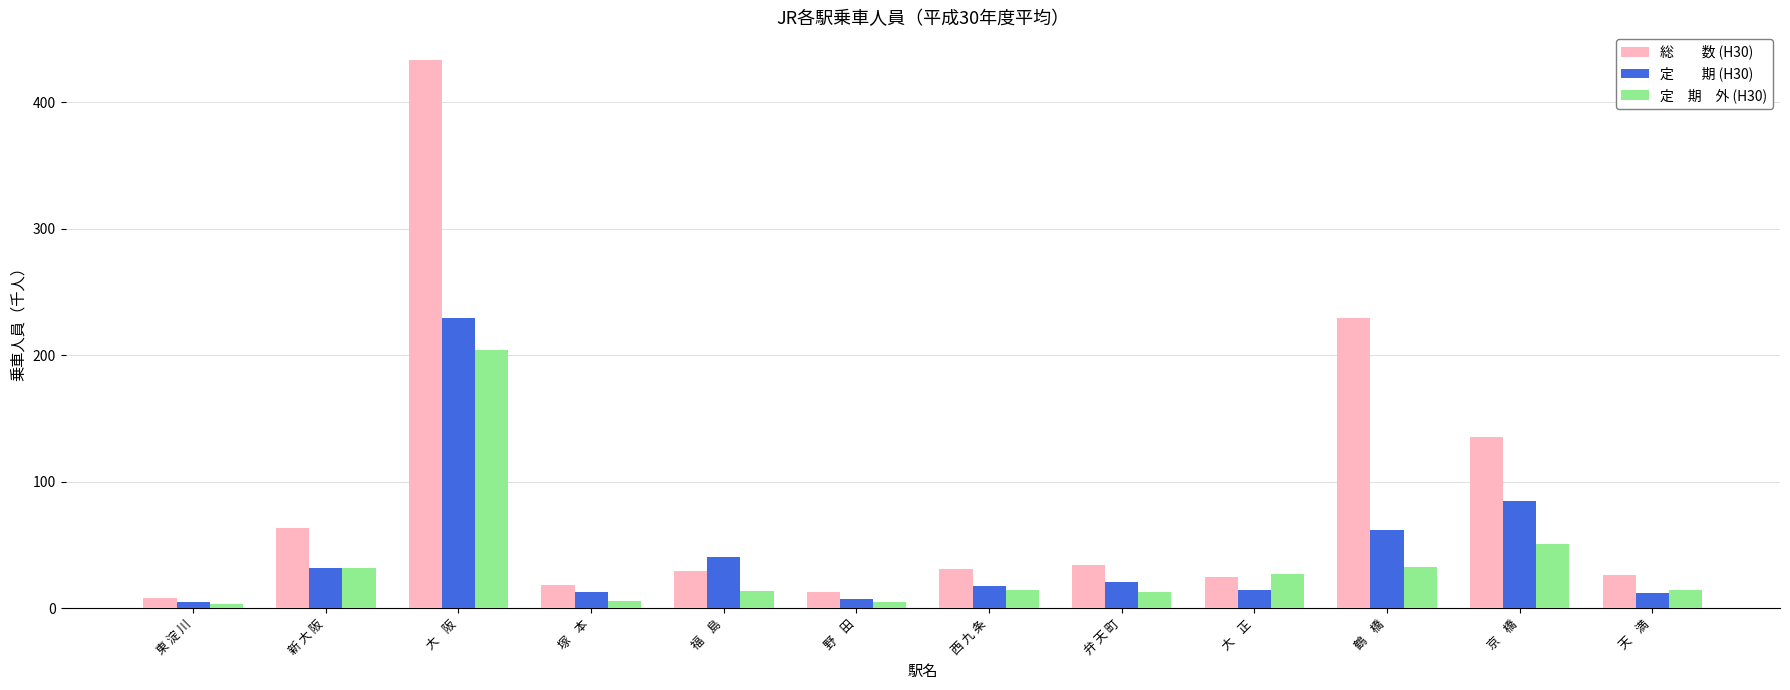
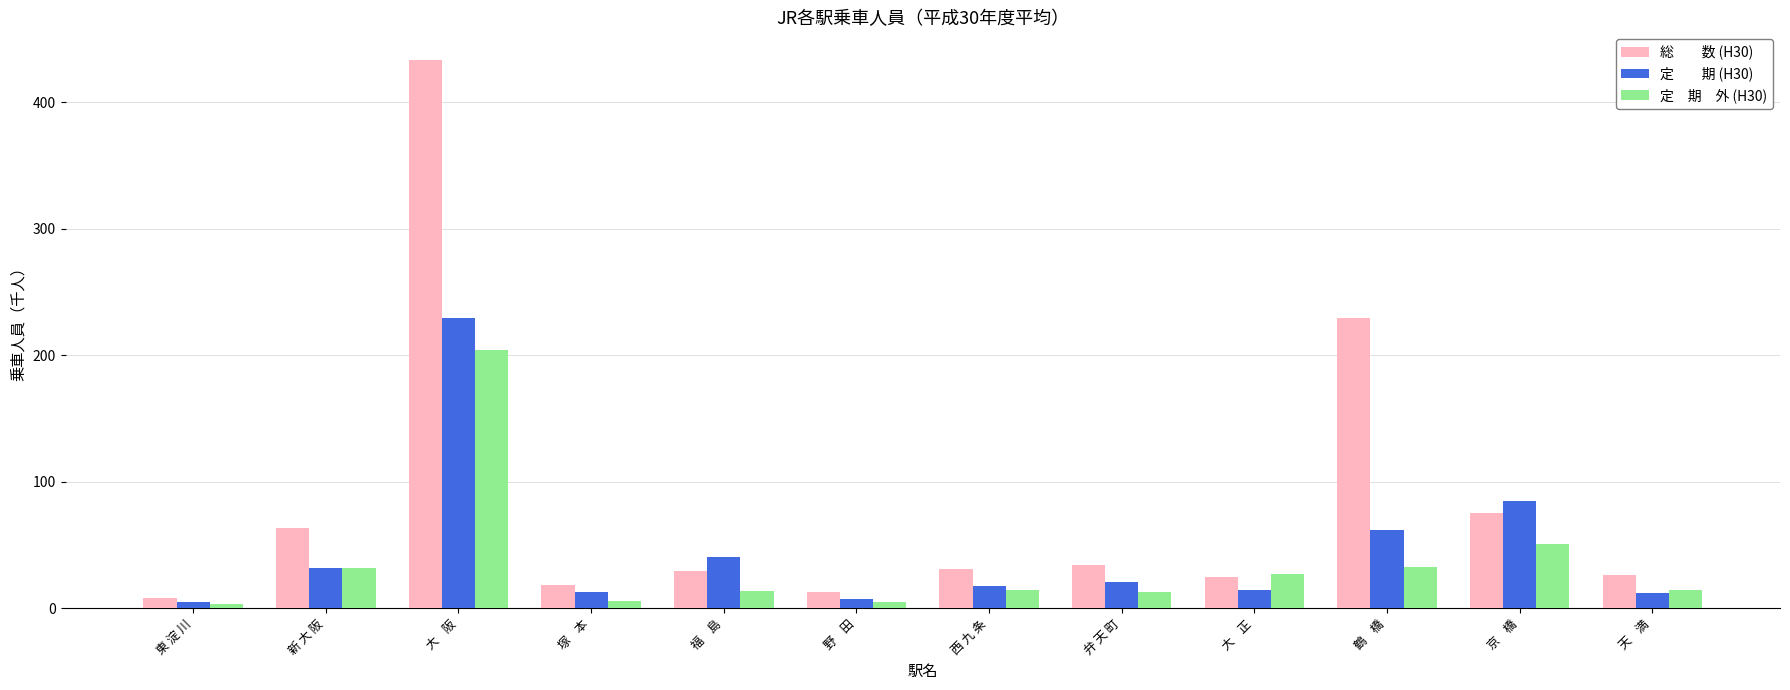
総 数 (H30), 京 橋: 135 -> 75
